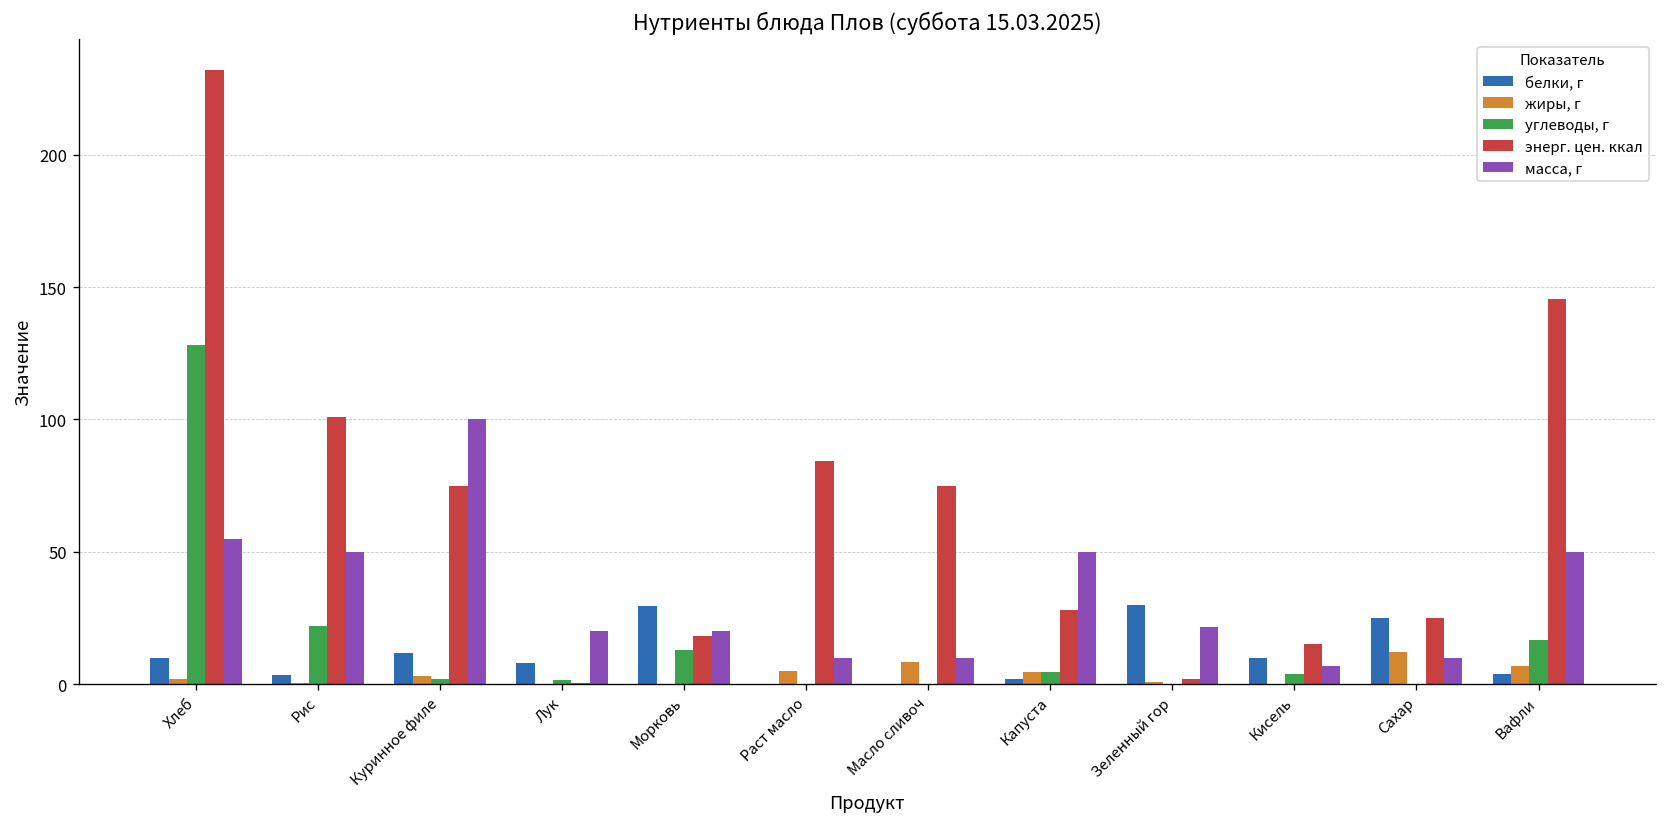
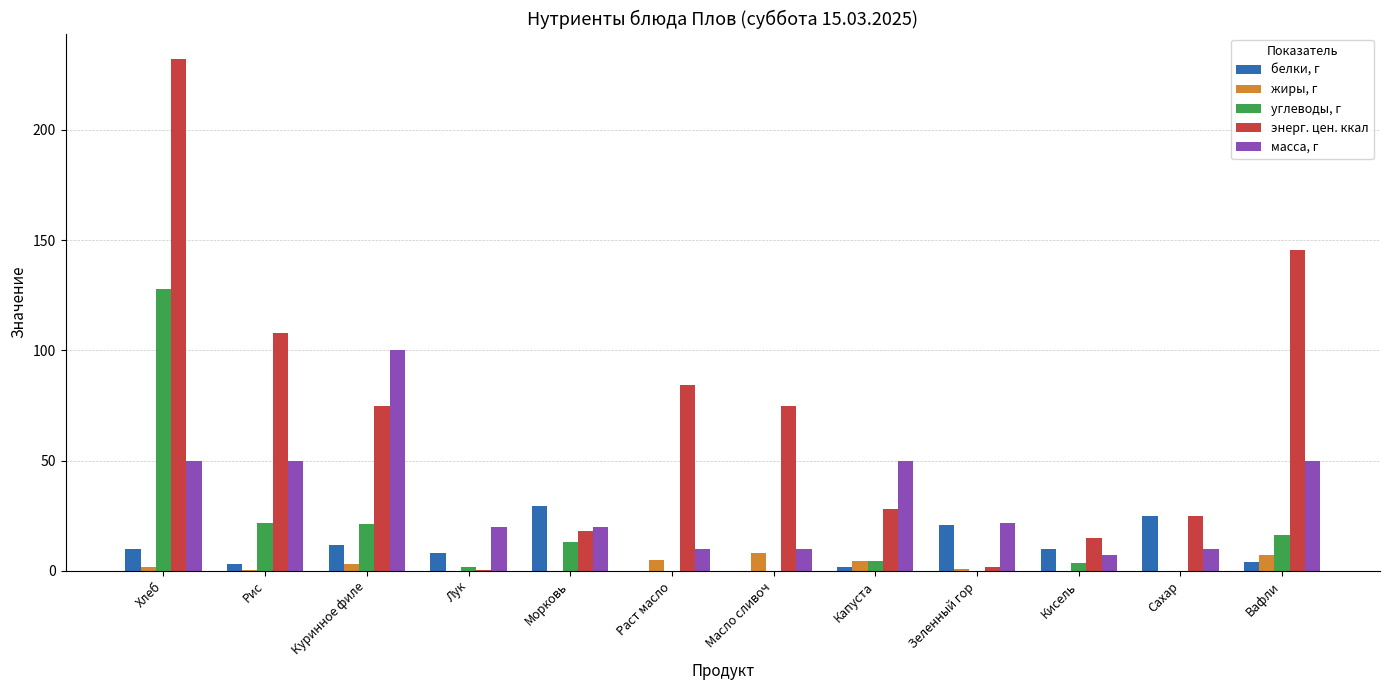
масса, г, Хлеб: 55 -> 50
энерг. цен. ккал, Рис: 101 -> 108
углеводы, г, Куринное филе: 2 -> 21
белки, г, Зеленный гор: 30 -> 21
жиры, г, Сахар: 12 -> 0
